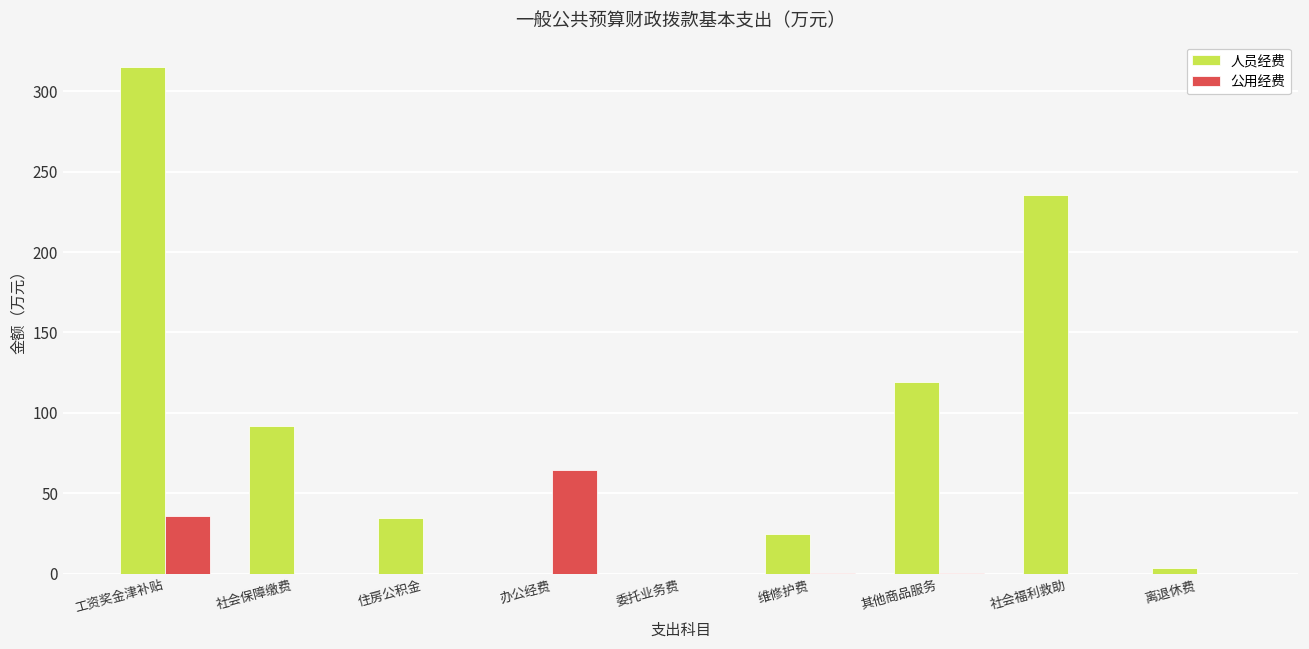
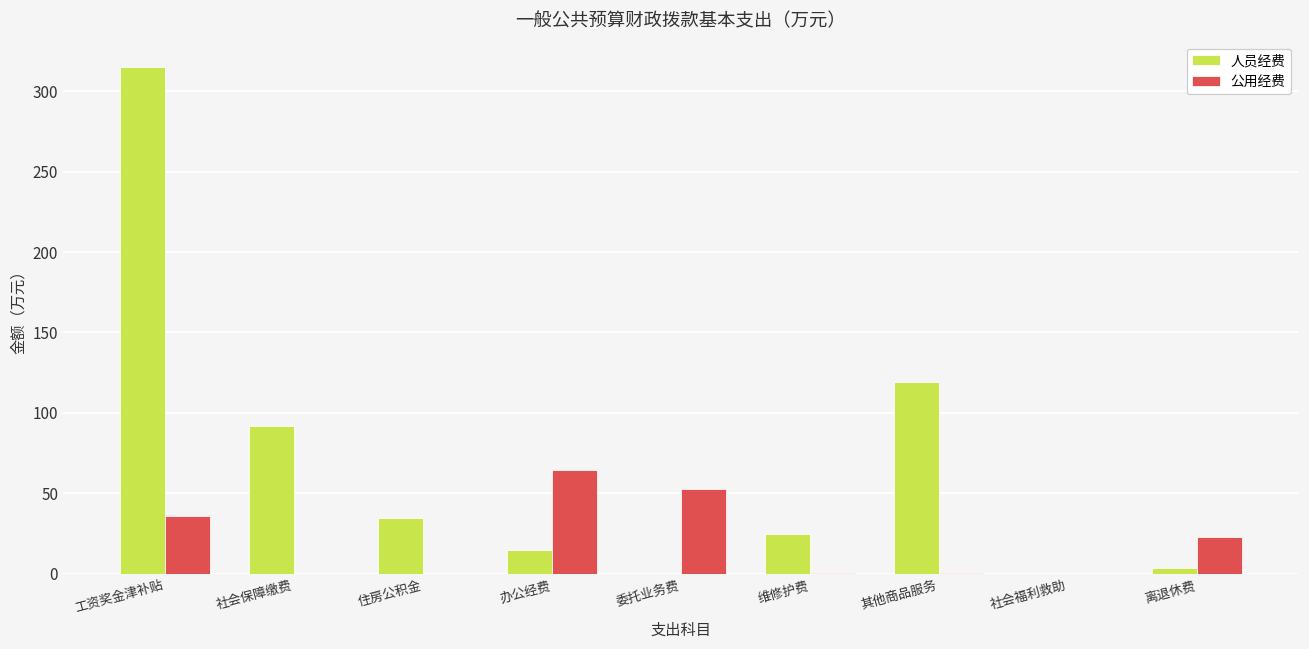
人员经费, 办公经费: 0 -> 15
公用经费, 委托业务费: 0 -> 53
人员经费, 社会福利救助: 236 -> 0
公用经费, 离退休费: 0 -> 23
